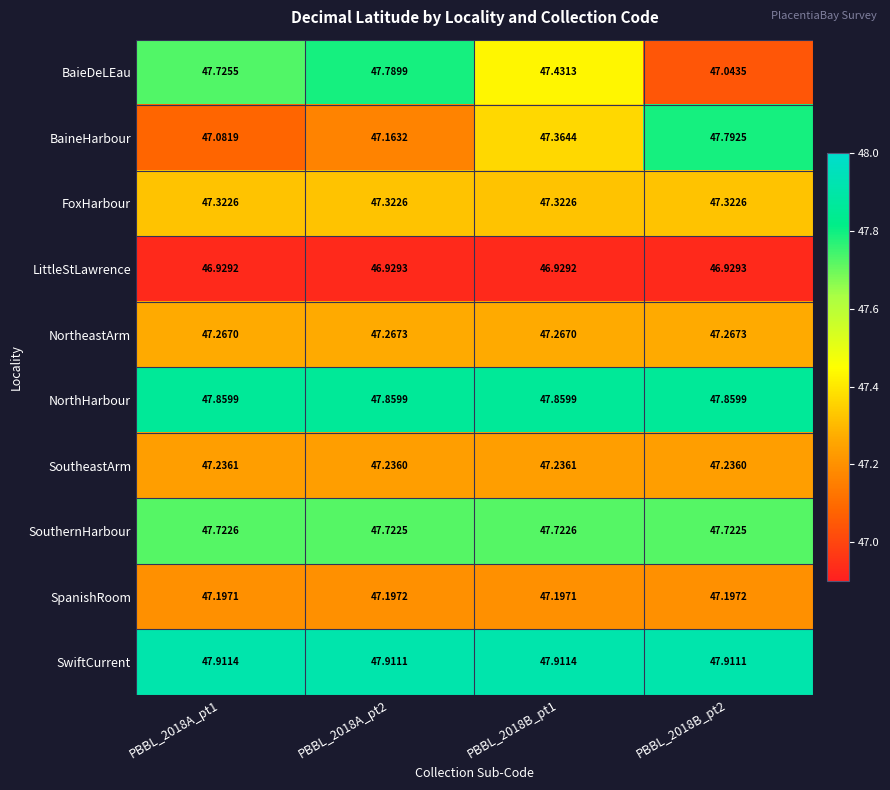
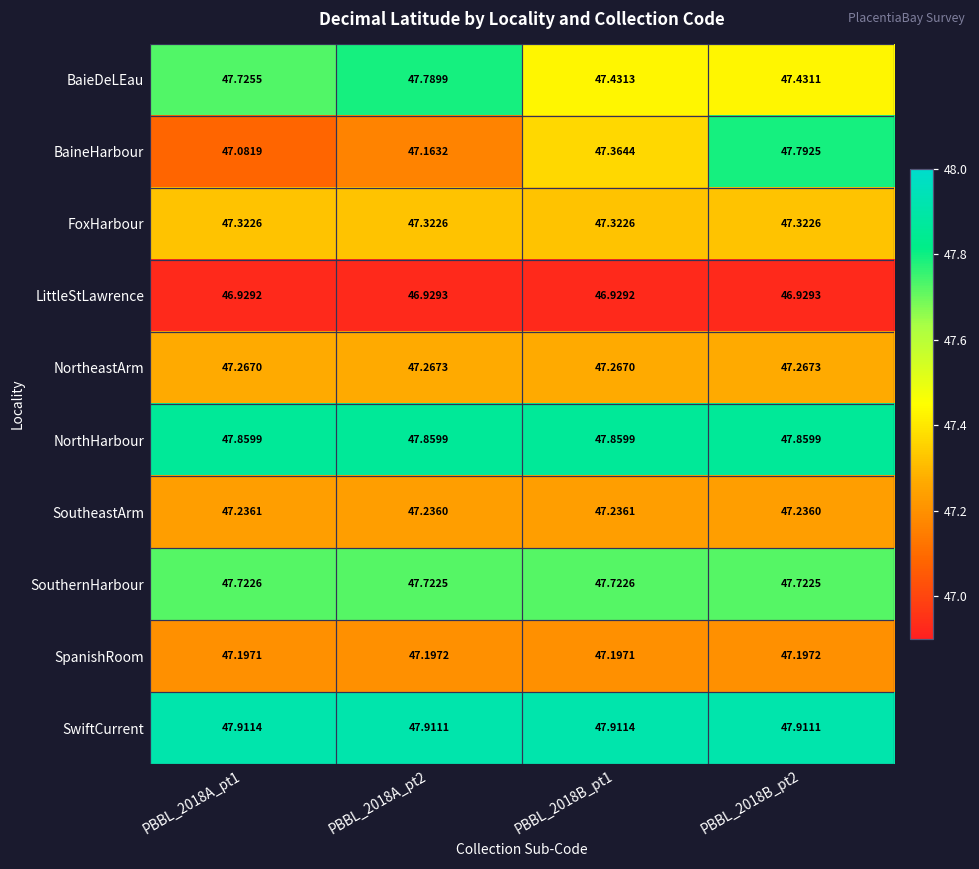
BaieDeLEau, PBBL_2018B_pt2: 47.0435 -> 47.4311
